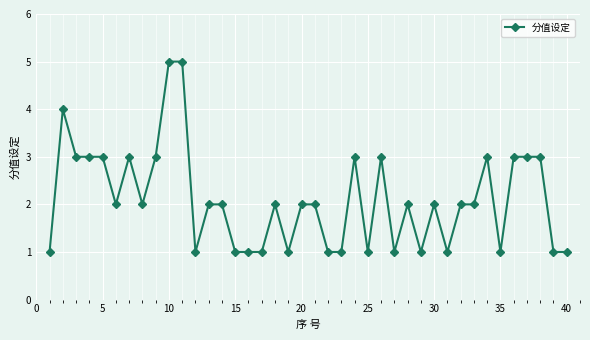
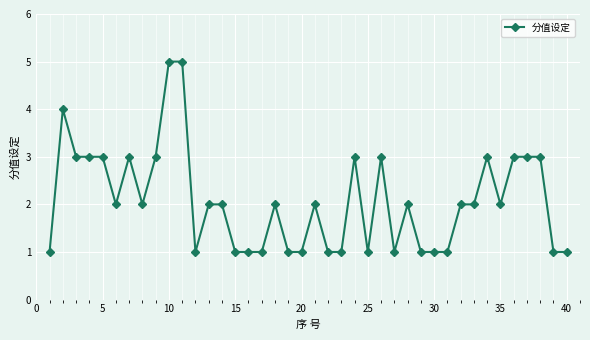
20: 2 -> 1
30: 2 -> 1
35: 1 -> 2
